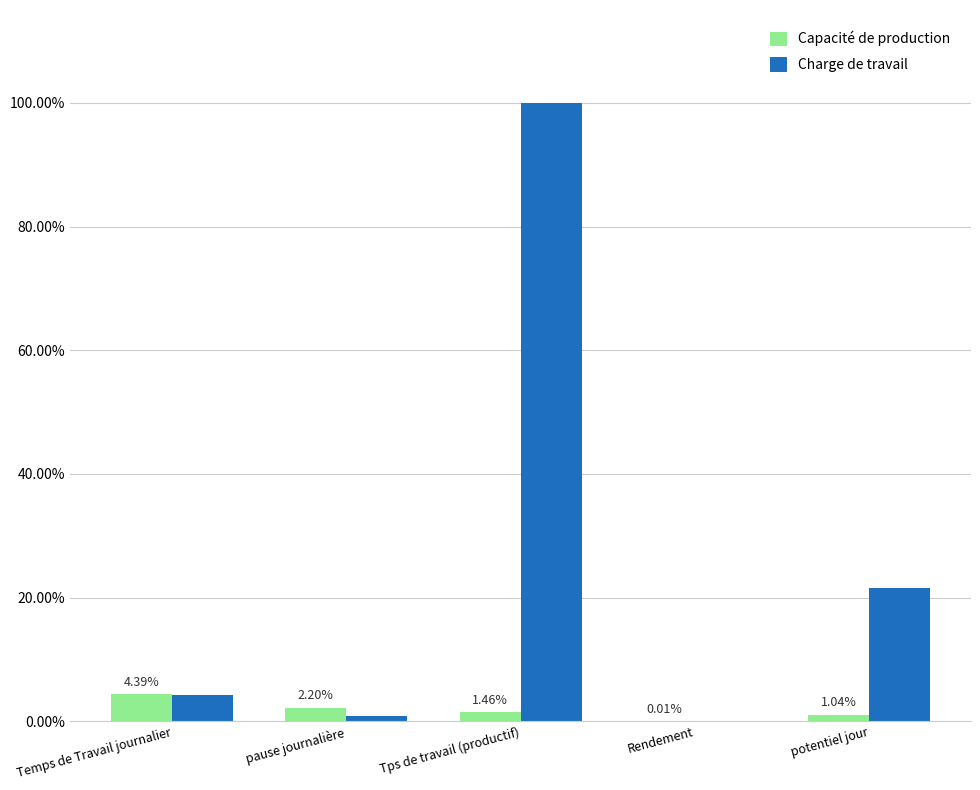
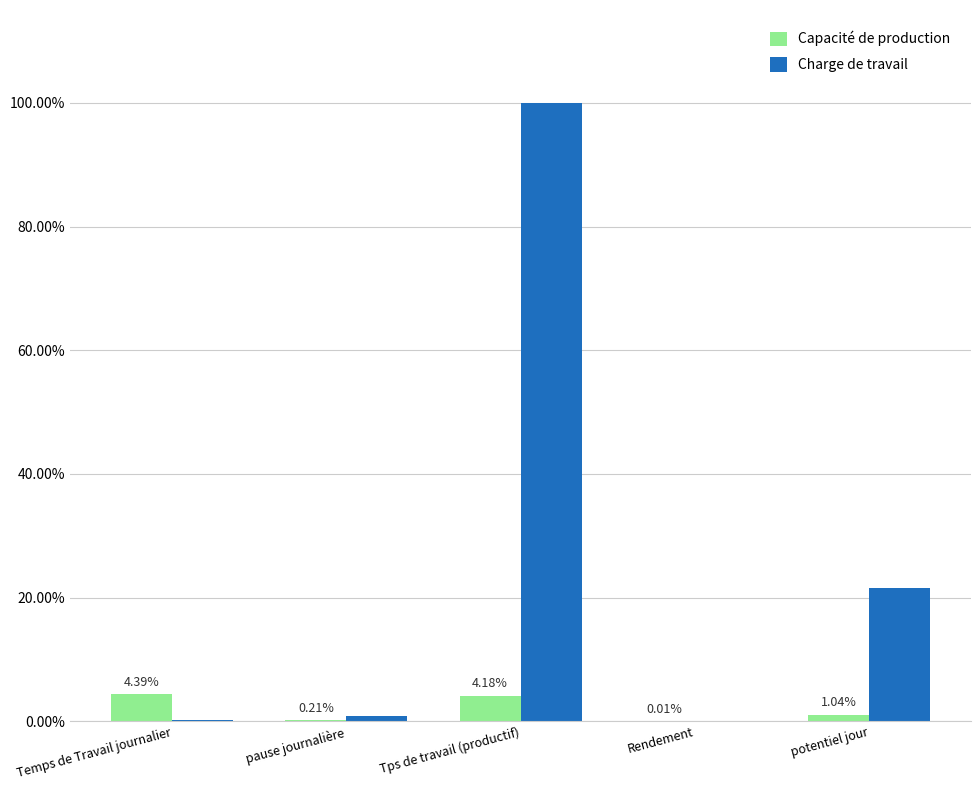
Charge de travail, Temps de Travail journalier: 4% -> 0%
Capacité de production, pause journalière: 2.20% -> 0.21%
Capacité de production, Tps de travail (productif): 1.46% -> 4.18%
